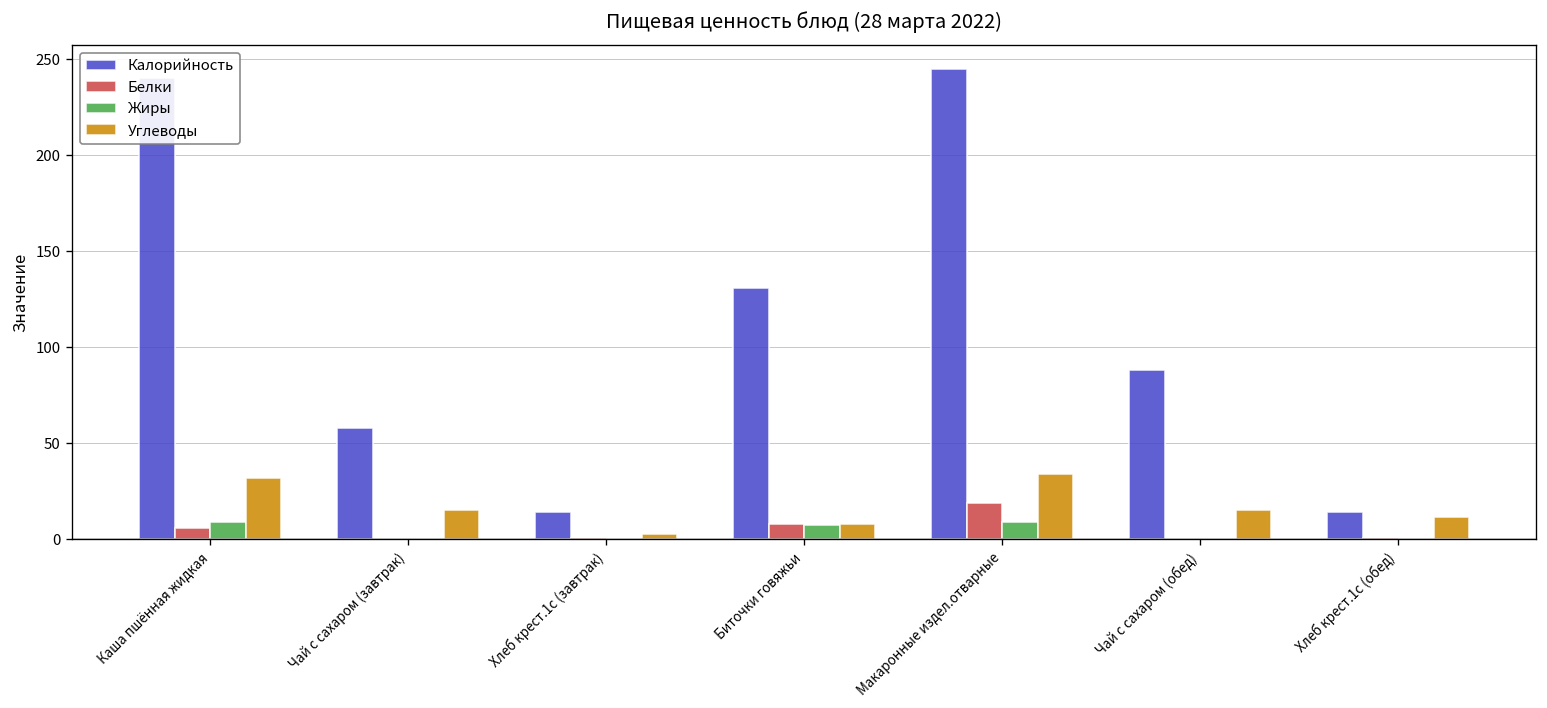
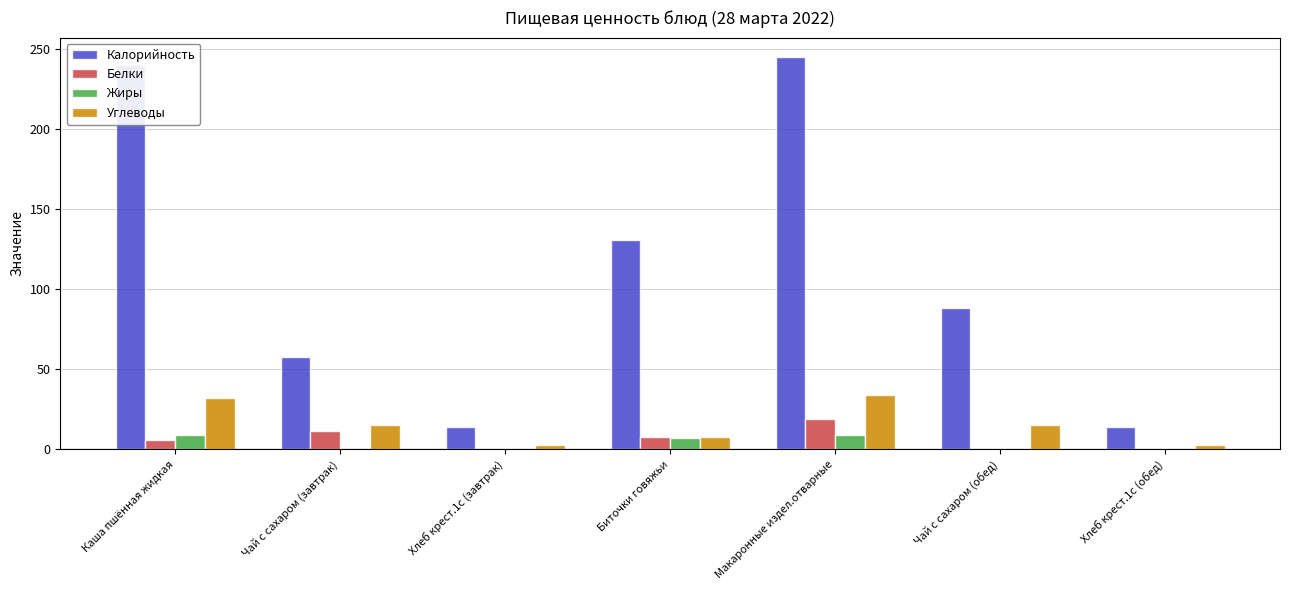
Белки, Чай с сахаром (завтрак): 0 -> 11
Углеводы, Хлеб крест.1с (обед): 11 -> 3
